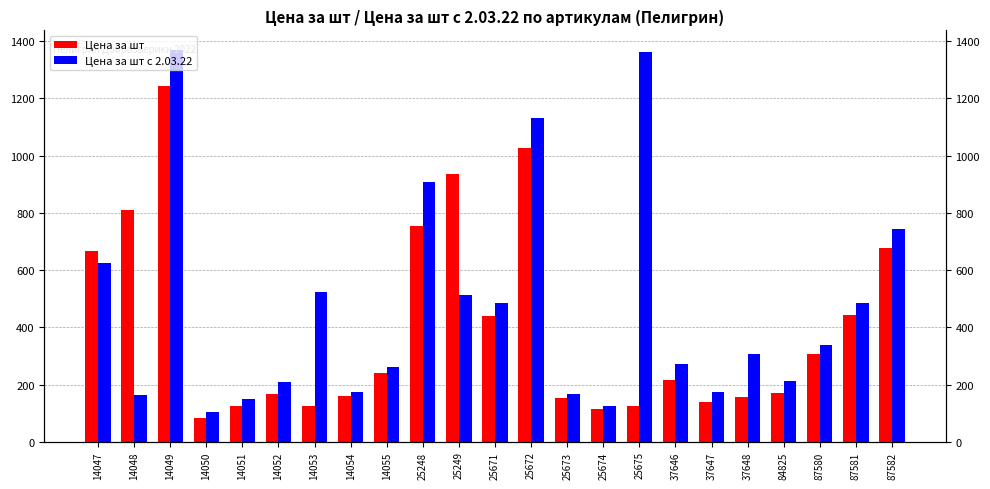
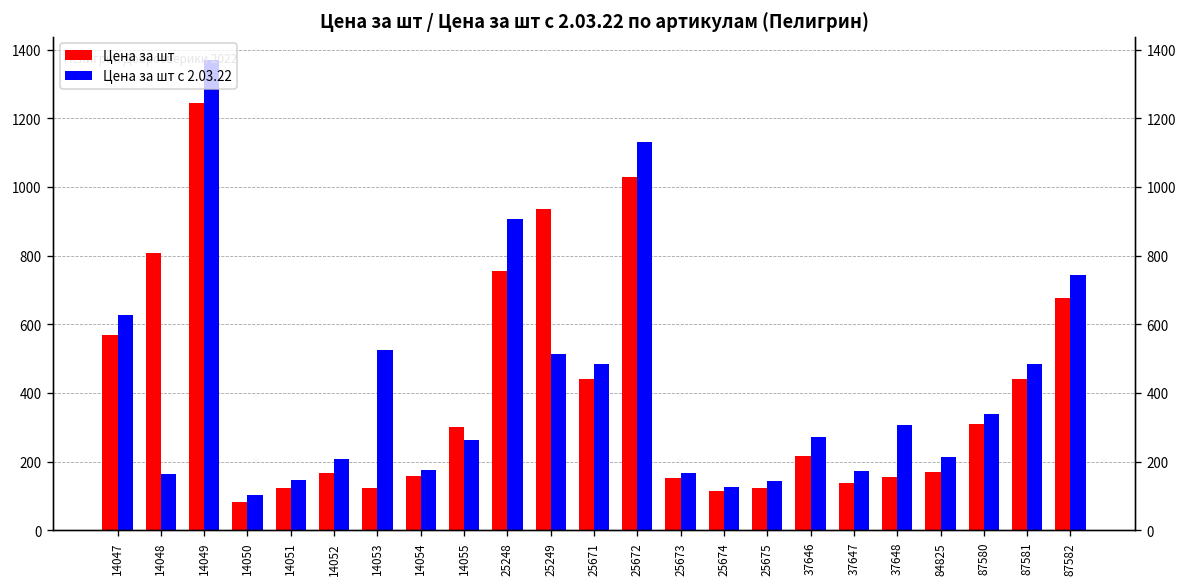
Цена за шт, 14047: 670 -> 570
Цена за шт, 14055: 240 -> 300
Цена за шт с 2.03.22, 25675: 1360 -> 140
